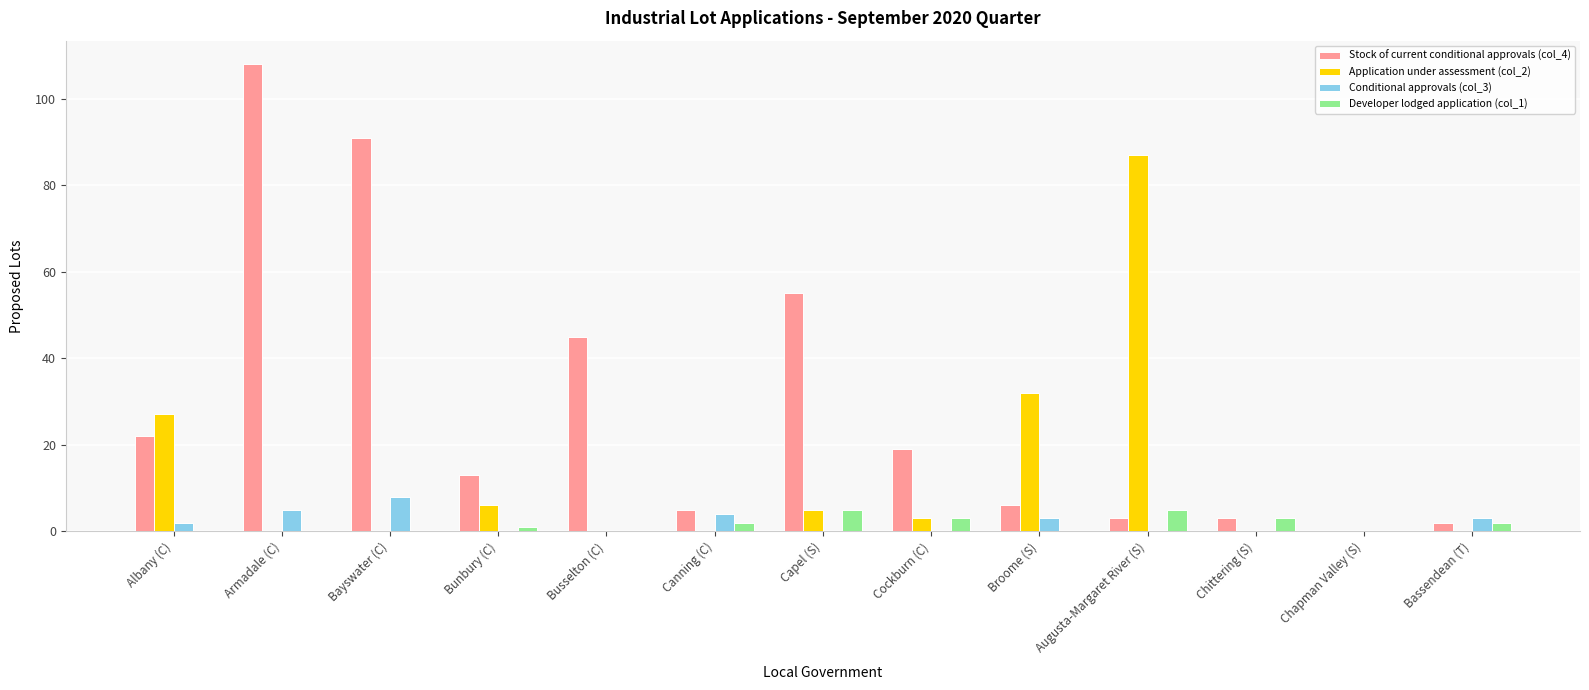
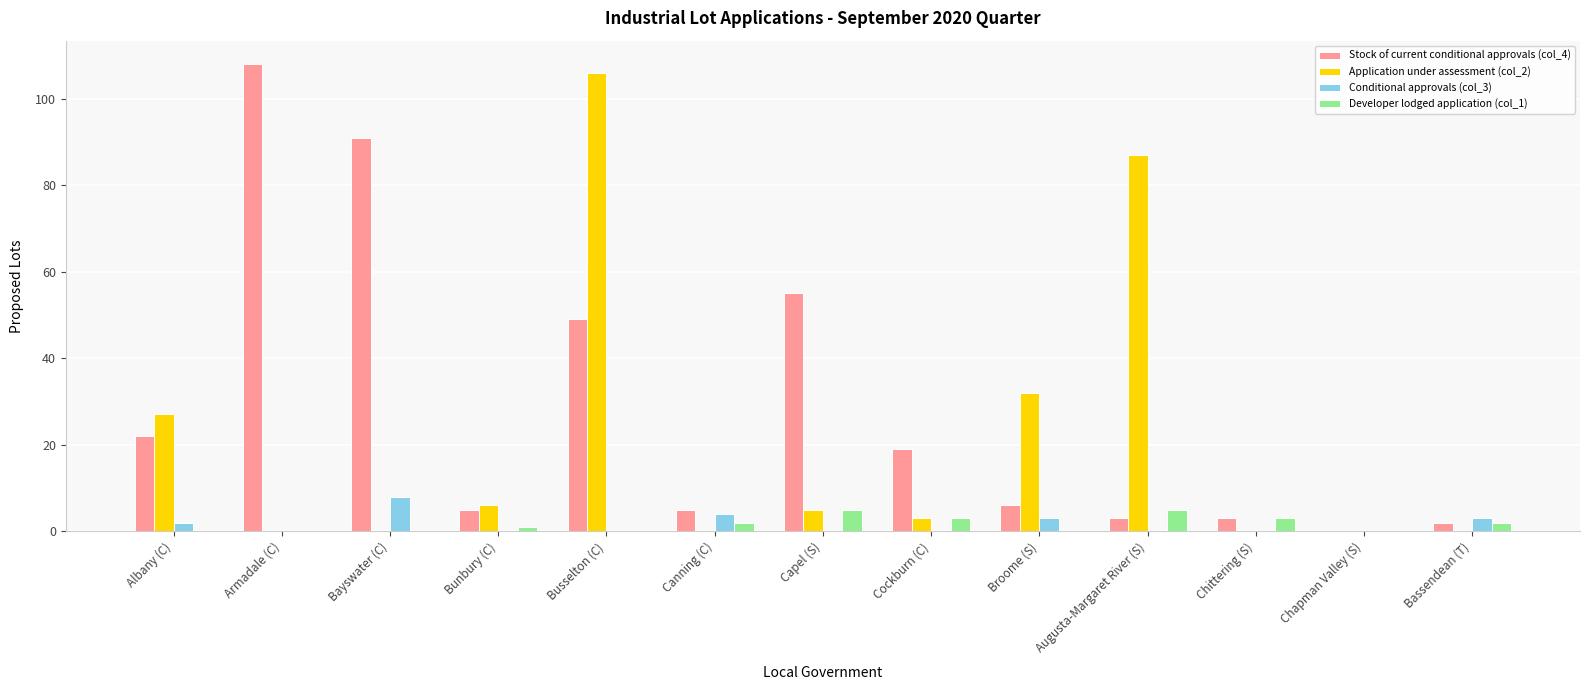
Conditional approvals (col_3), Armadale (C): 5 -> 0
Stock of current conditional approvals (col_4), Bunbury (C): 13 -> 5
Stock of current conditional approvals (col_4), Busselton (C): 45 -> 49
Application under assessment (col_2), Busselton (C): 0 -> 106
